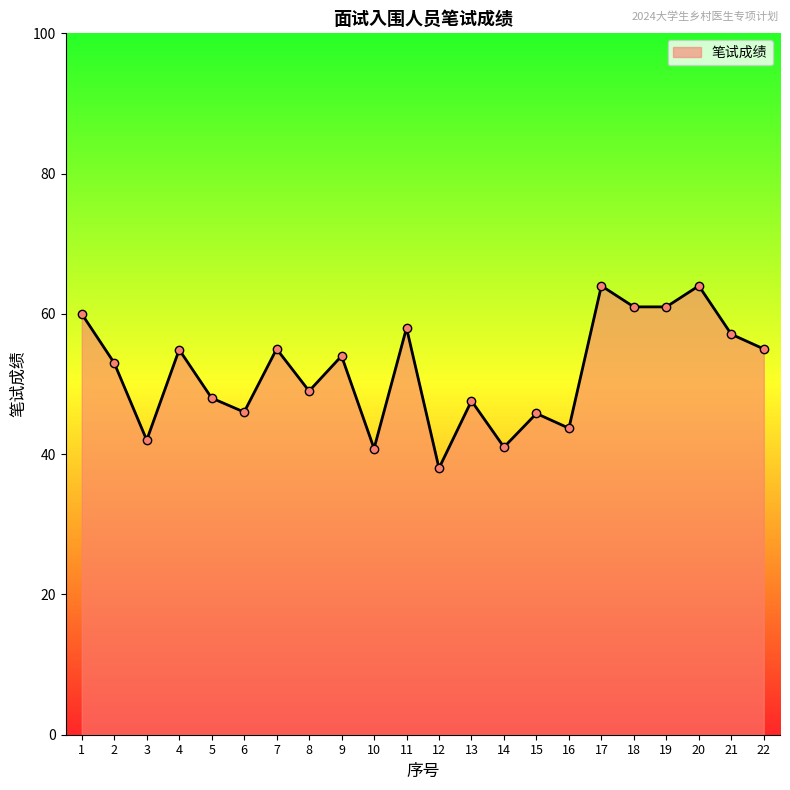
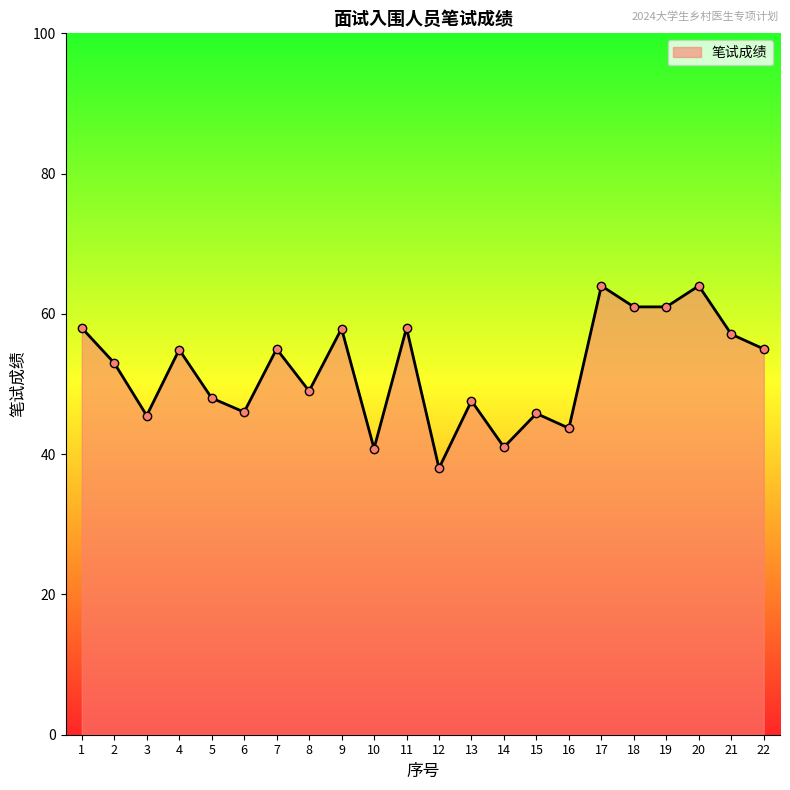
1: 60 -> 58
3: 42 -> 46
9: 54 -> 58
